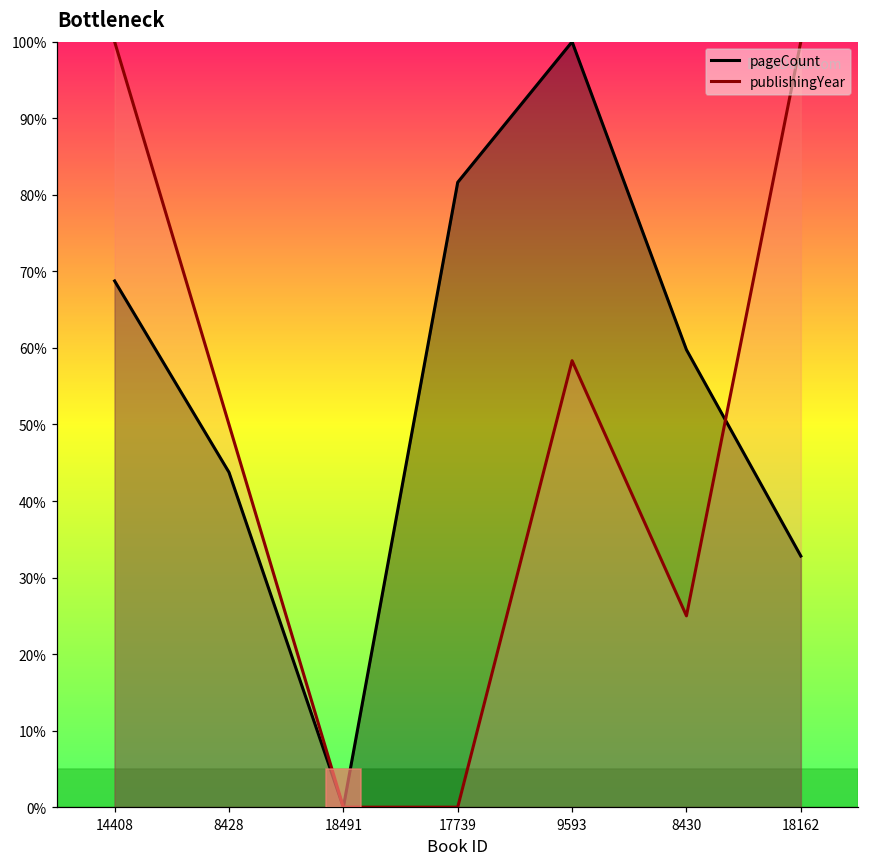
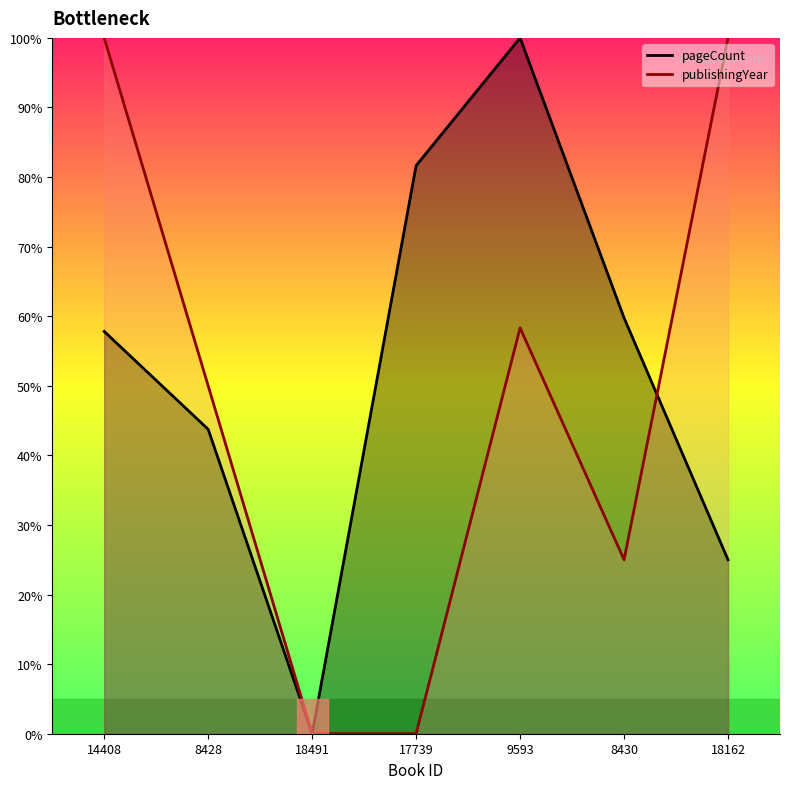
pageCount, 14408: 69% -> 58%
pageCount, 18162: 33% -> 25%
